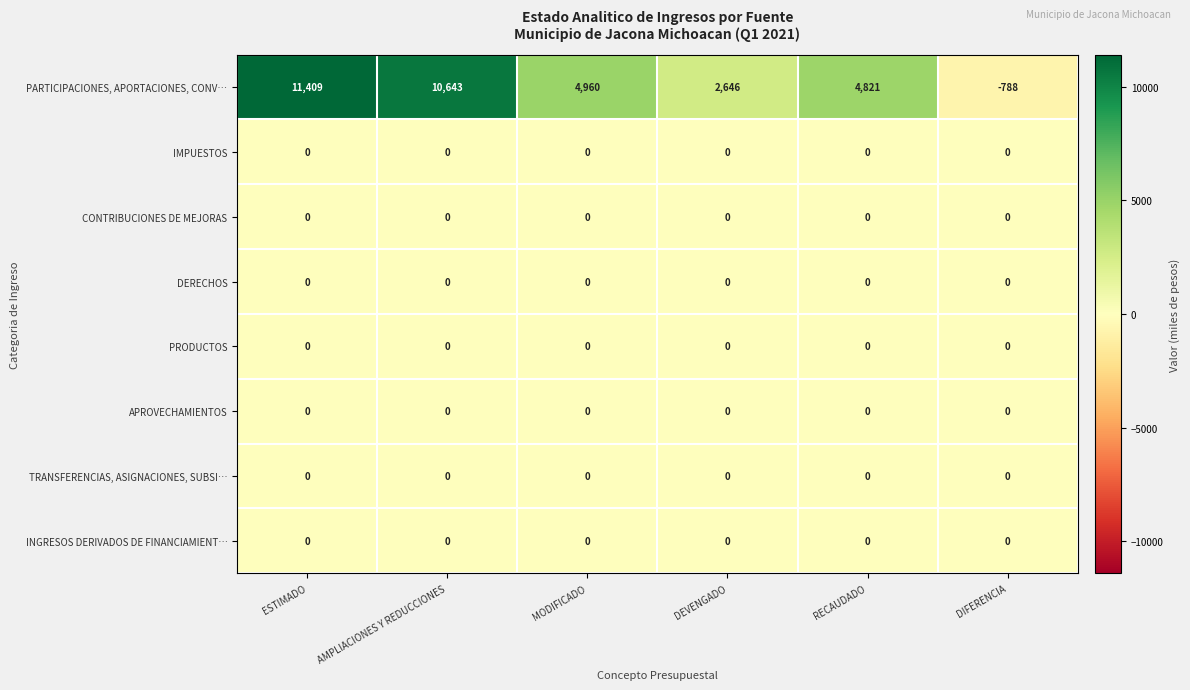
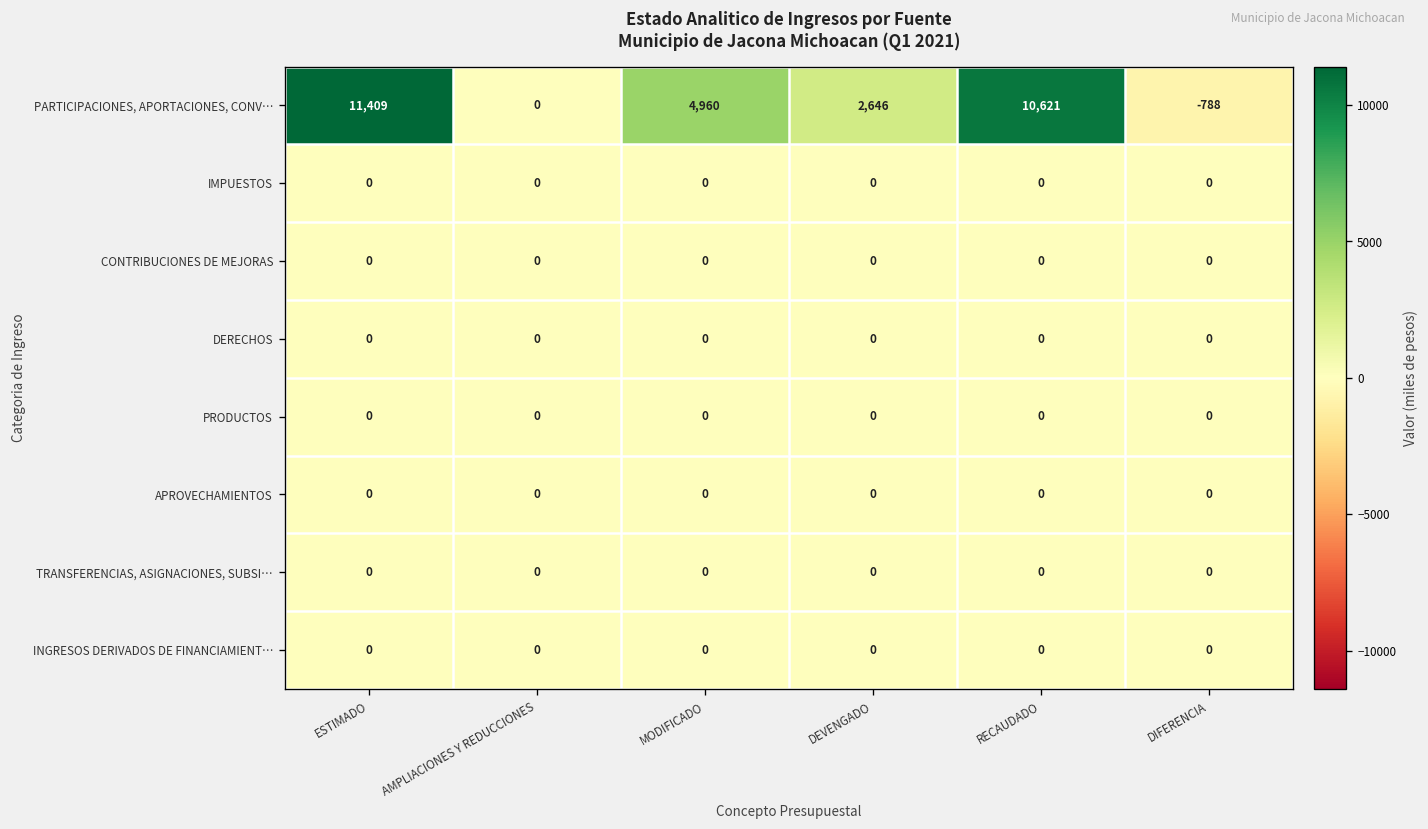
PARTICIPACIONES, APORTACIONES, CONV…, AMPLIACIONES Y REDUCCIONES: 10,643 -> 0
PARTICIPACIONES, APORTACIONES, CONV…, RECAUDADO: 4,821 -> 10,621
